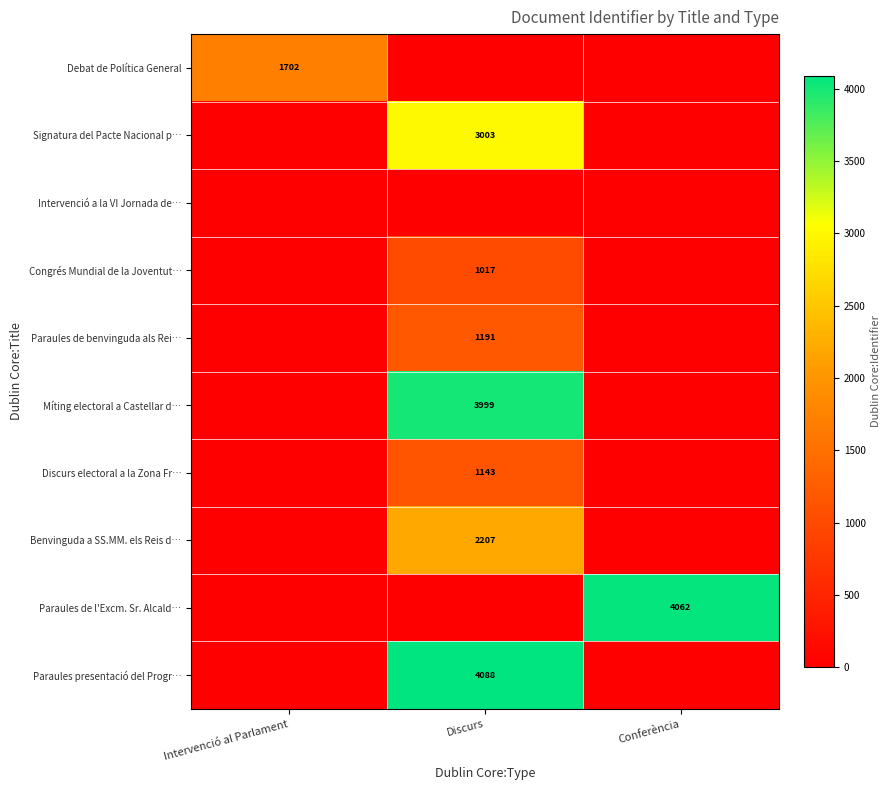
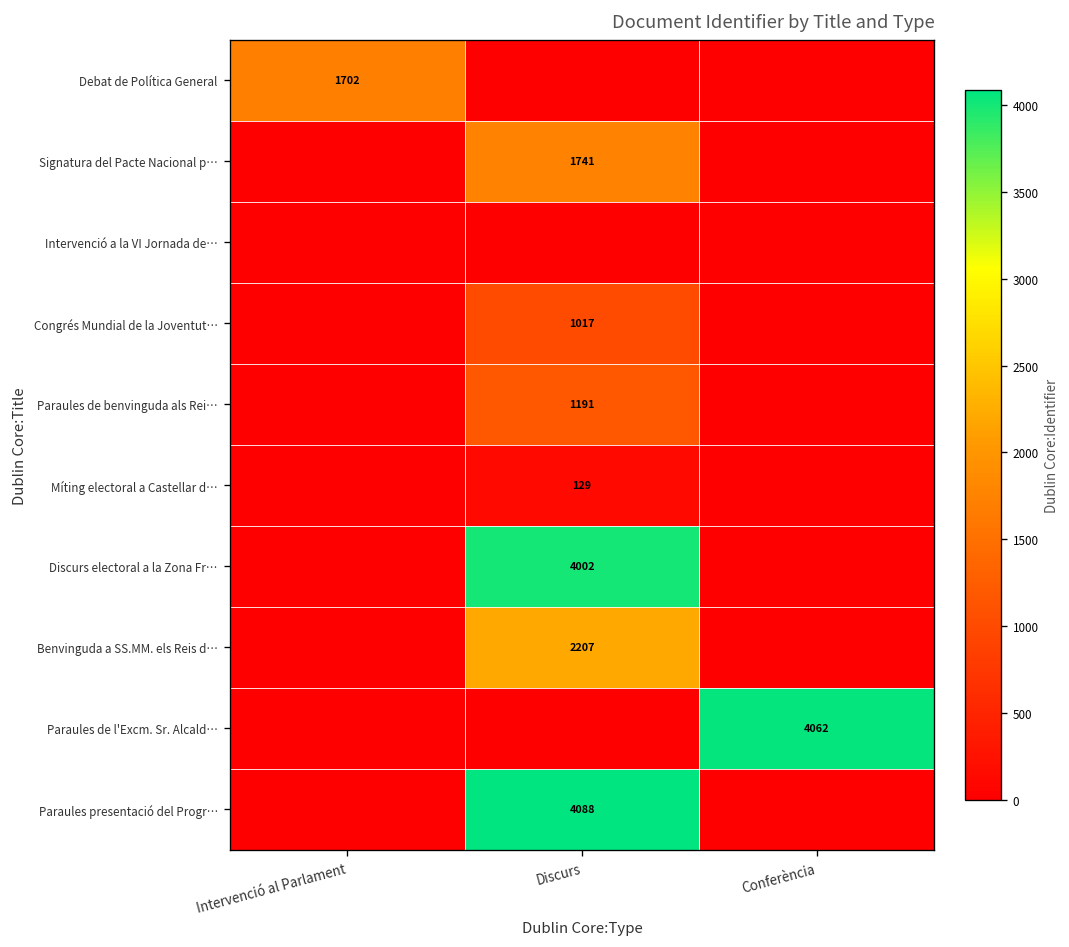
Signatura del Pacte Nacional p…, Discurs: 3003 -> 1741
Míting electoral a Castellar d…, Discurs: 3999 -> 129
Discurs electoral a la Zona Fr…, Discurs: 1143 -> 4002
